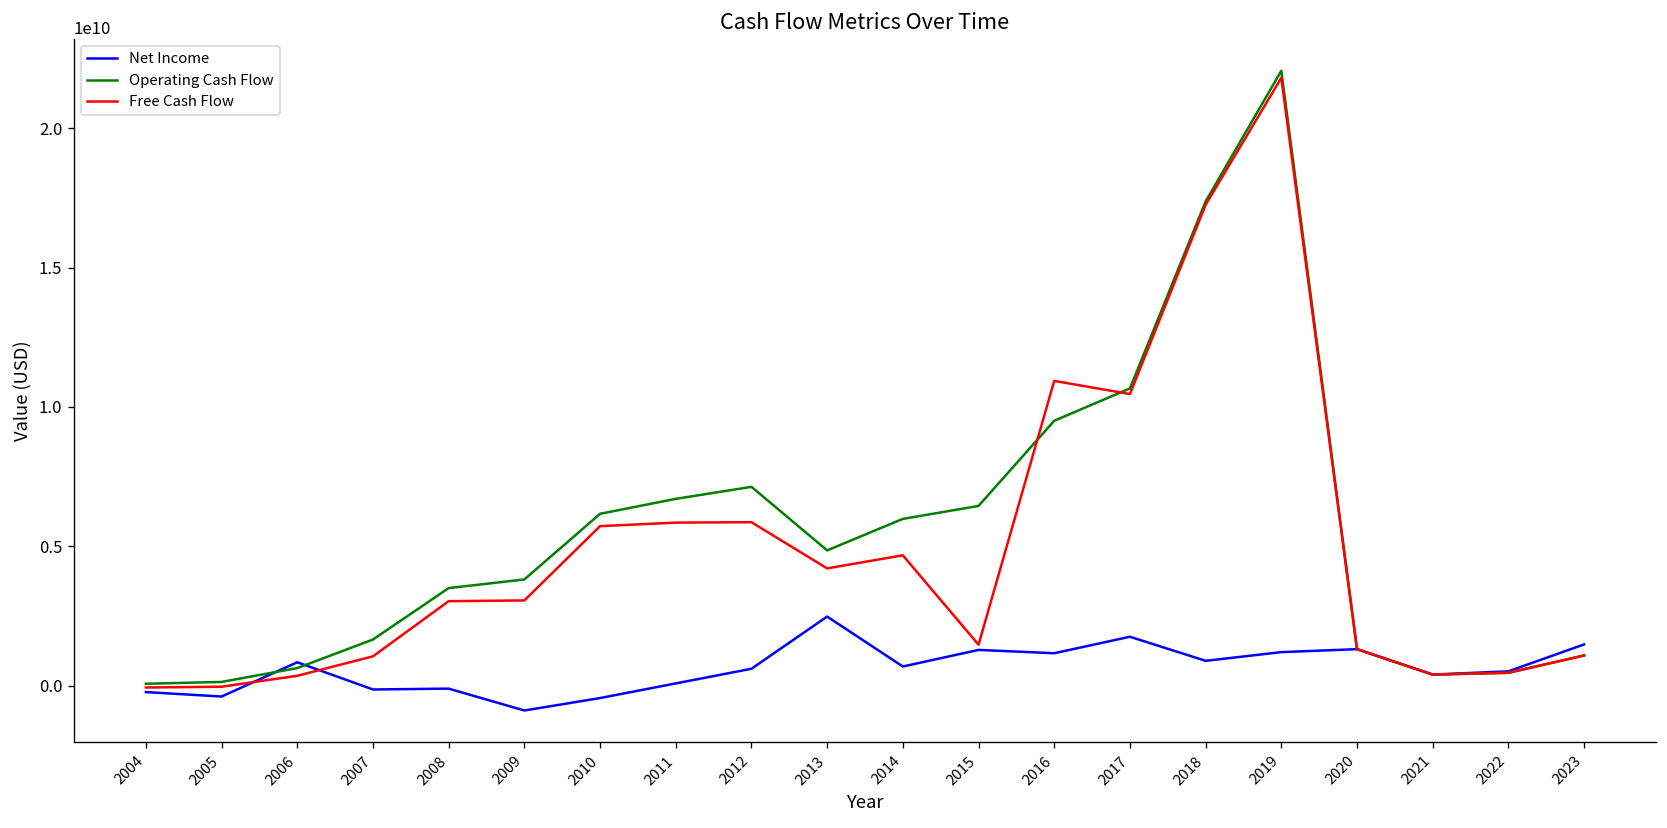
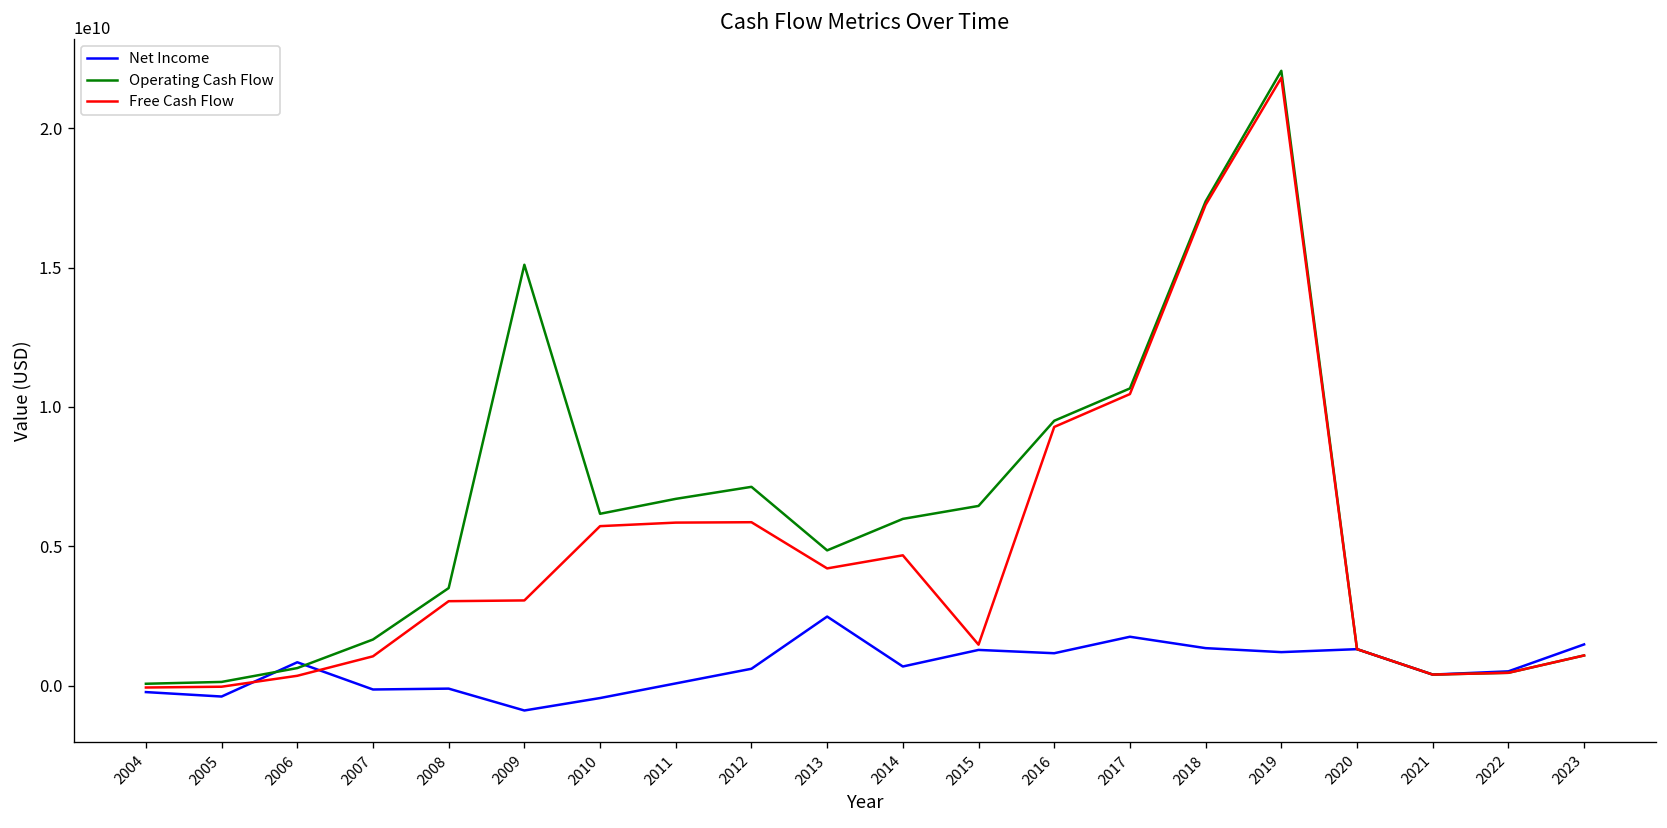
Operating Cash Flow, 2009: 3800000000 -> 15100000000
Free Cash Flow, 2016: 10900000000 -> 9300000000
Net Income, 2018: 900000000 -> 1300000000
